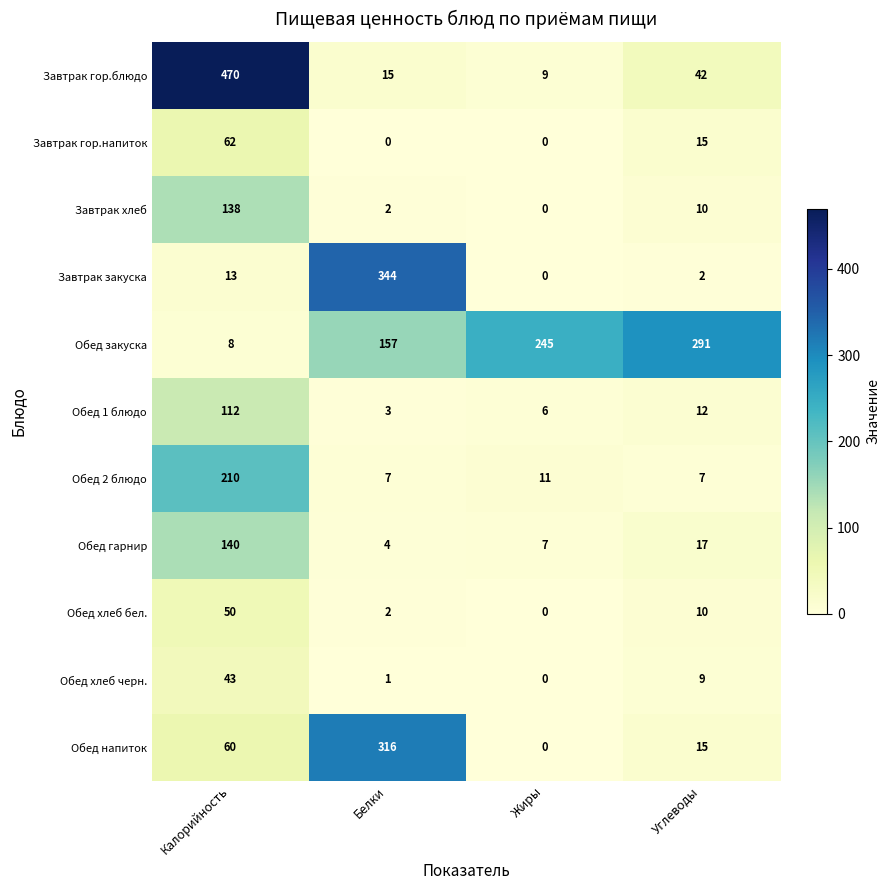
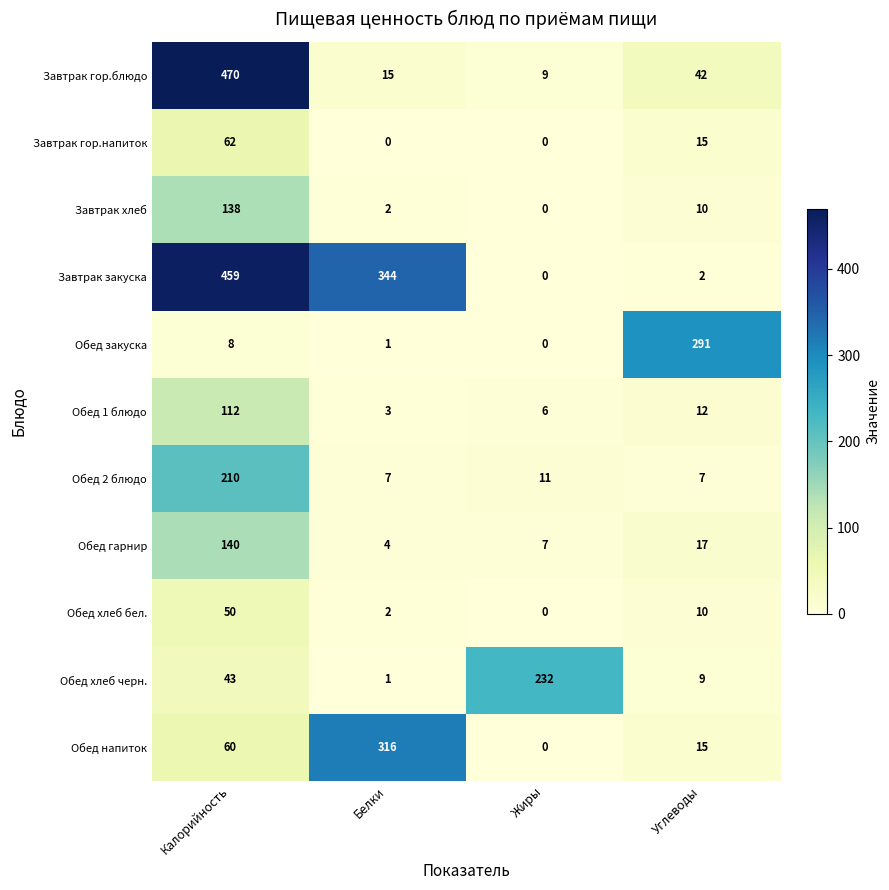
Завтрак закуска, Калорийность: 13 -> 459
Обед закуска, Белки: 157 -> 1
Обед закуска, Жиры: 245 -> 0
Обед хлеб черн., Жиры: 0 -> 232
